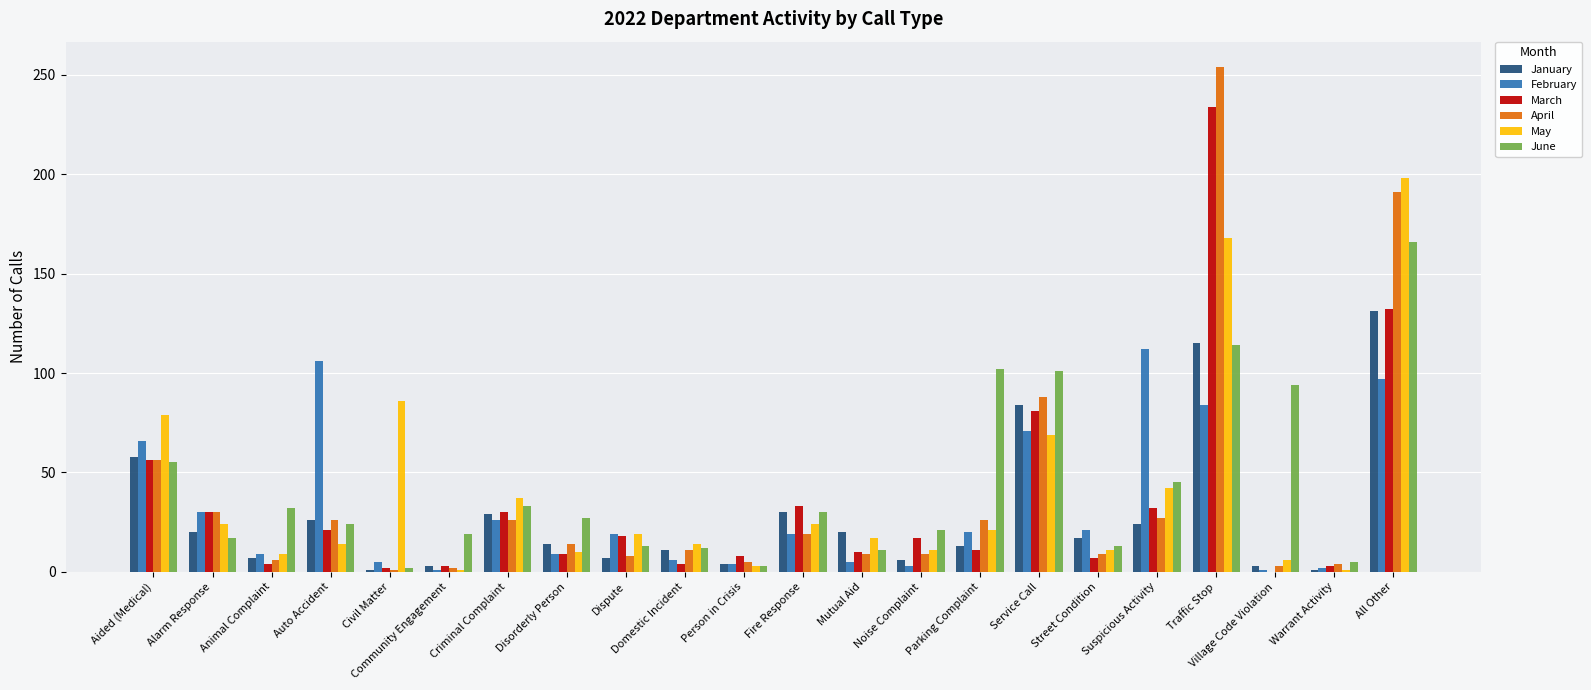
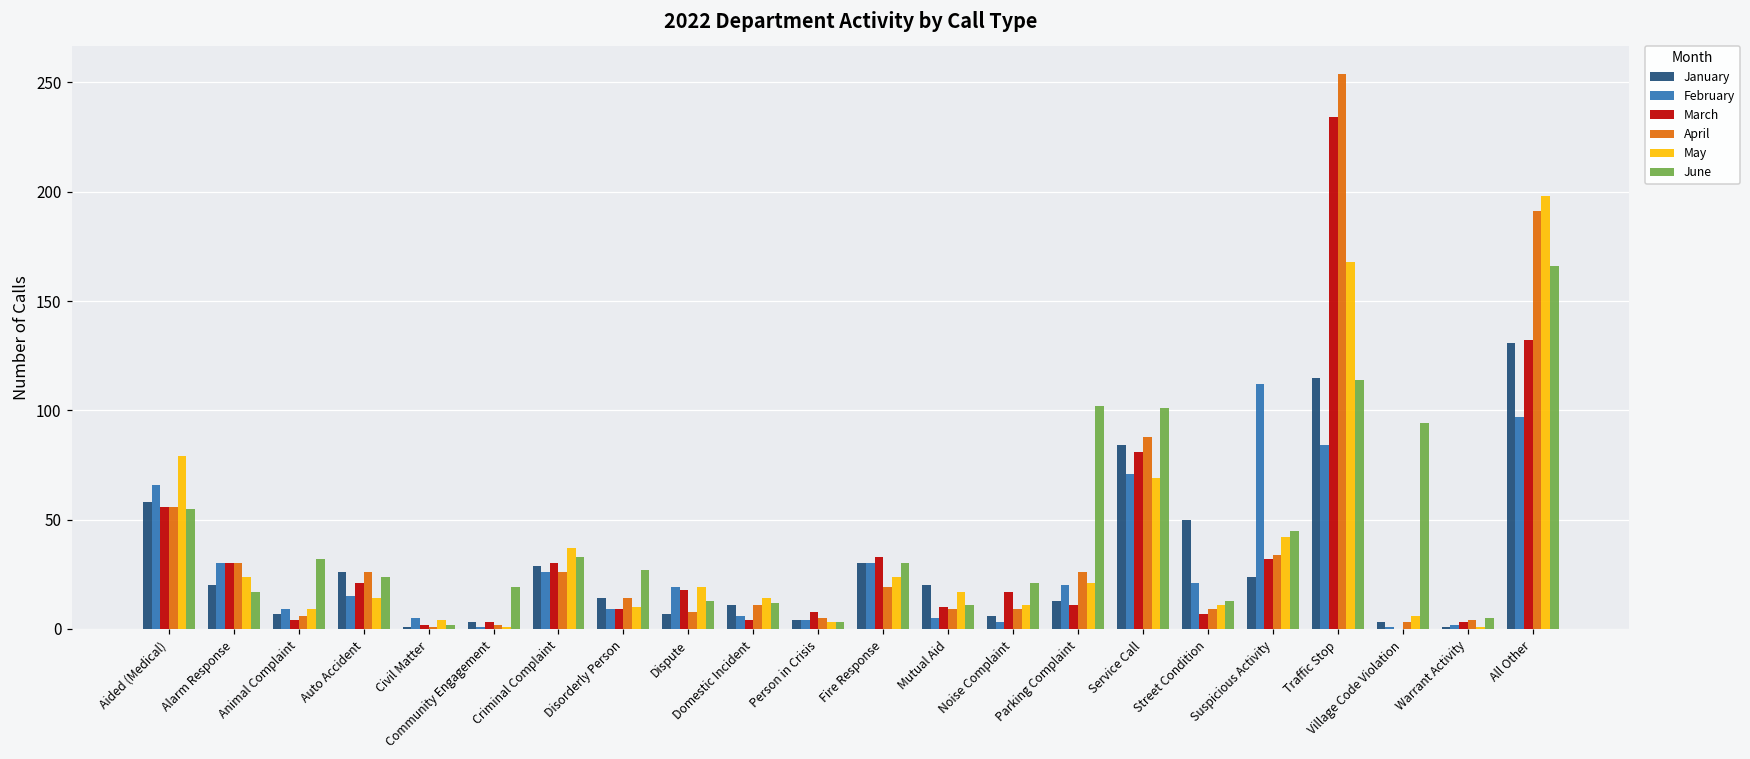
February, Auto Accident: 106 -> 15
May, Civil Matter: 86 -> 4
February, Fire Response: 19 -> 30
January, Street Condition: 17 -> 50
April, Suspicious Activity: 27 -> 34
